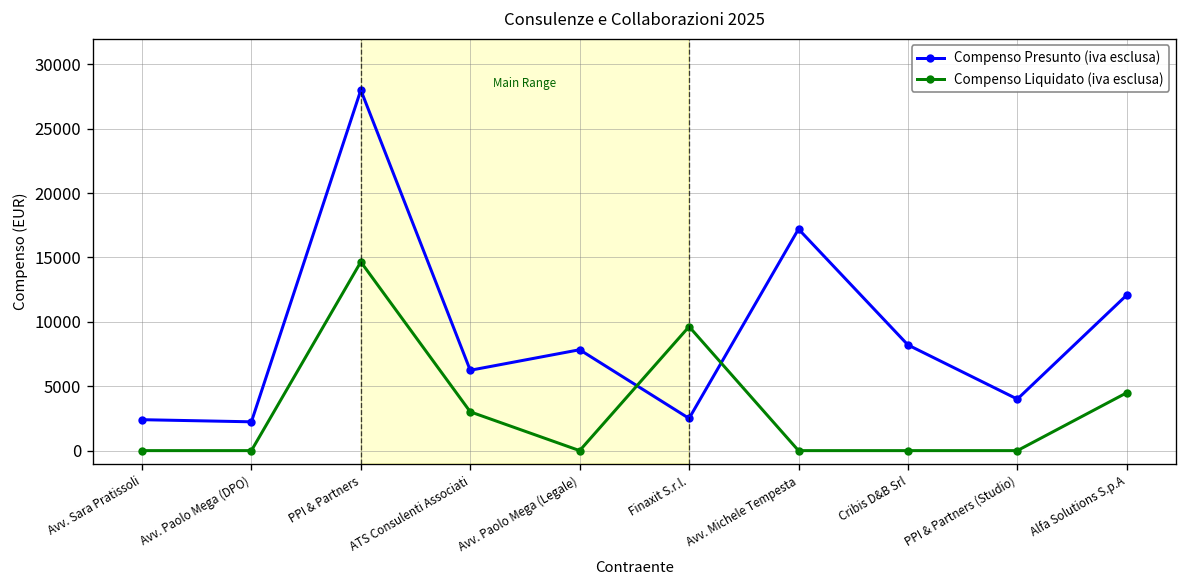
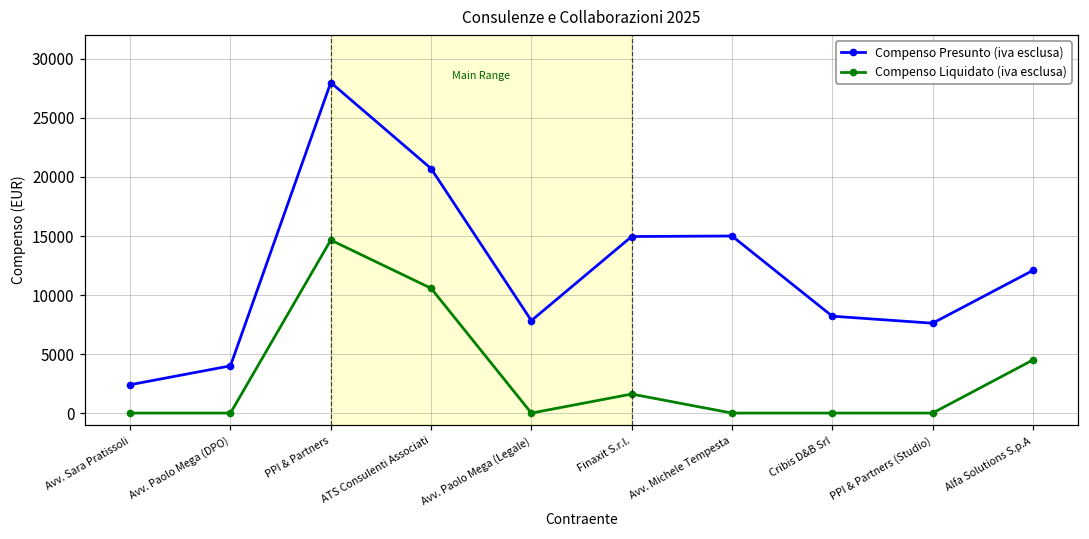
Compenso Presunto (iva esclusa), Avv. Paolo Mega (DPO): 2200 -> 4000
Compenso Presunto (iva esclusa), ATS Consulenti Associati: 6200 -> 20700
Compenso Liquidato (iva esclusa), ATS Consulenti Associati: 3000 -> 10600
Compenso Presunto (iva esclusa), Finaxit S.r.l.: 2500 -> 15000
Compenso Liquidato (iva esclusa), Finaxit S.r.l.: 9600 -> 1600
Compenso Presunto (iva esclusa), Avv. Michele Tempesta: 17200 -> 15000
Compenso Presunto (iva esclusa), PPI & Partners (Studio): 4000 -> 7600
